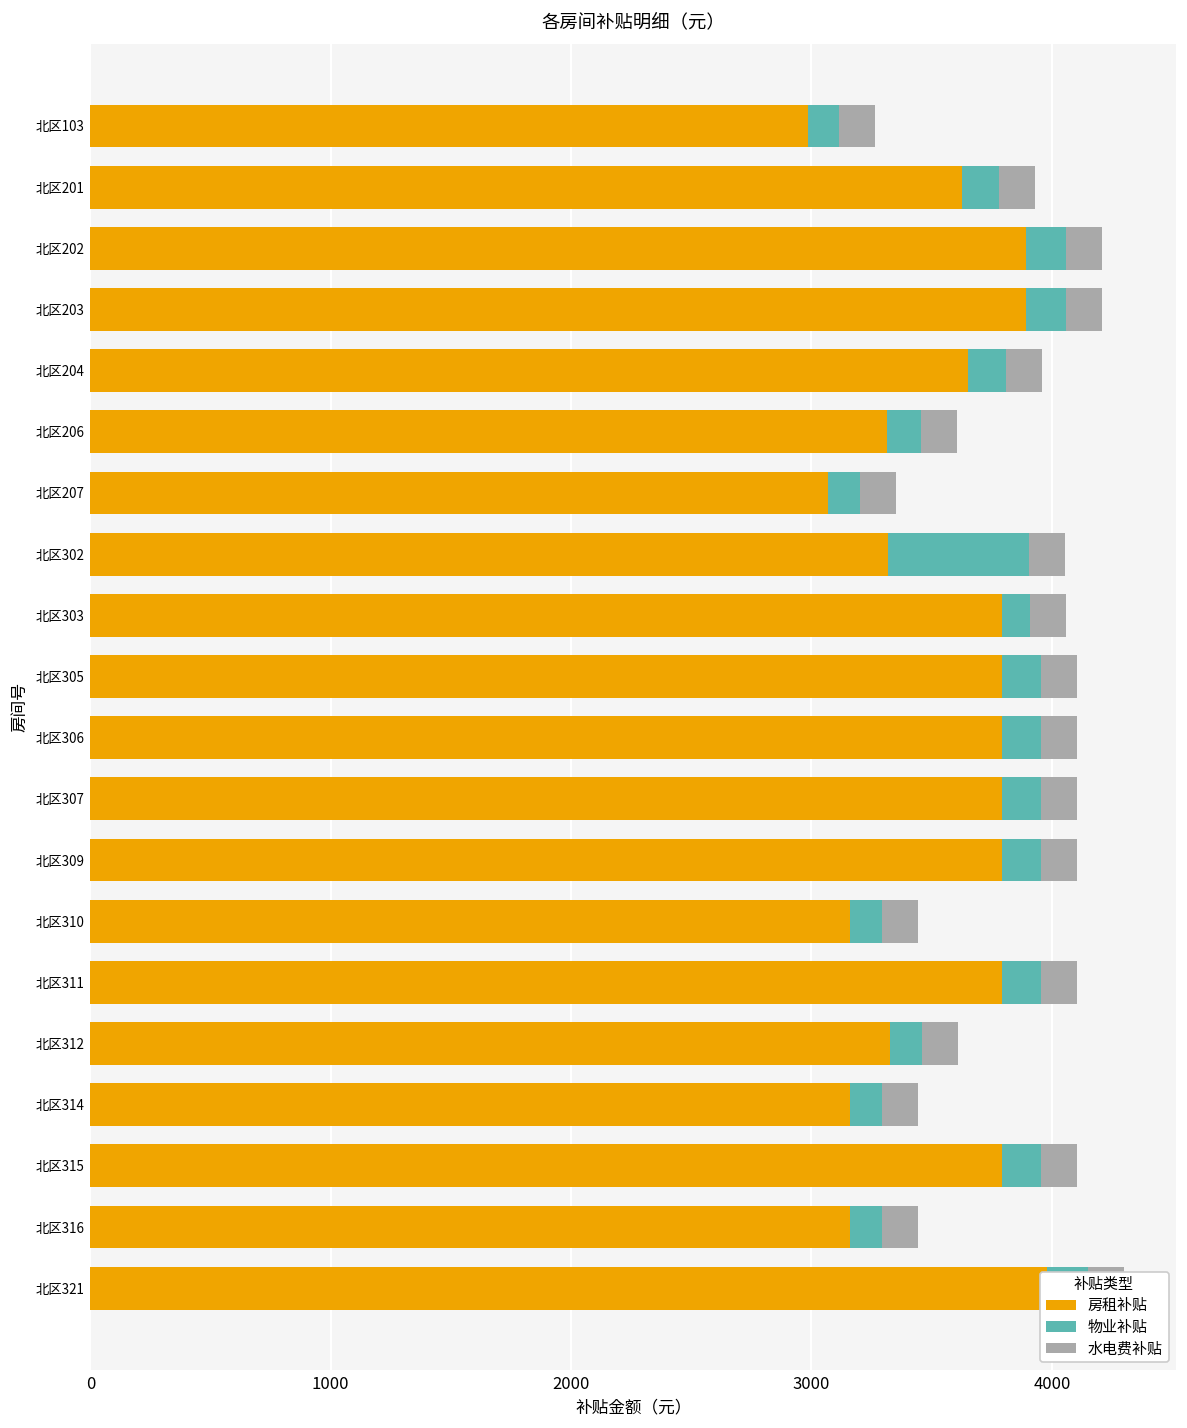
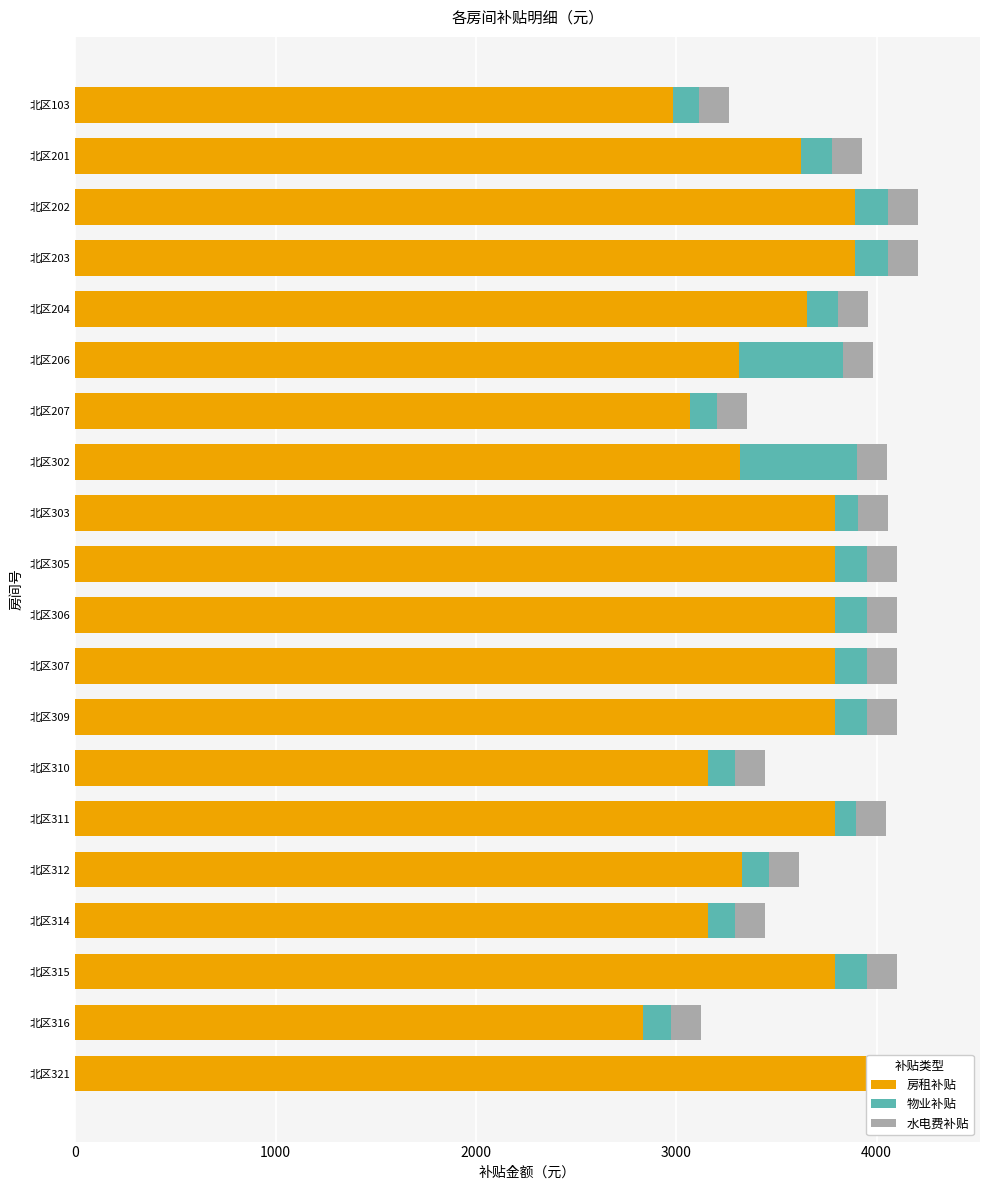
物业补贴, 北区206: 140 -> 520
物业补贴, 北区311: 160 -> 110
房租补贴, 北区316: 3160 -> 2840
